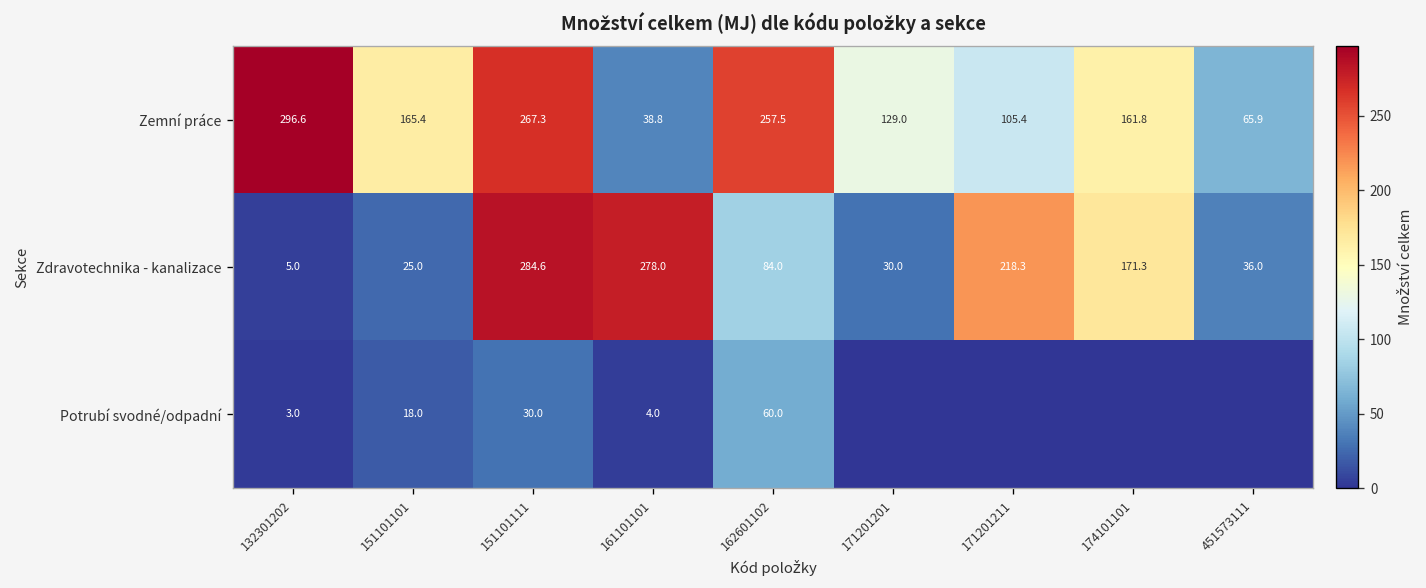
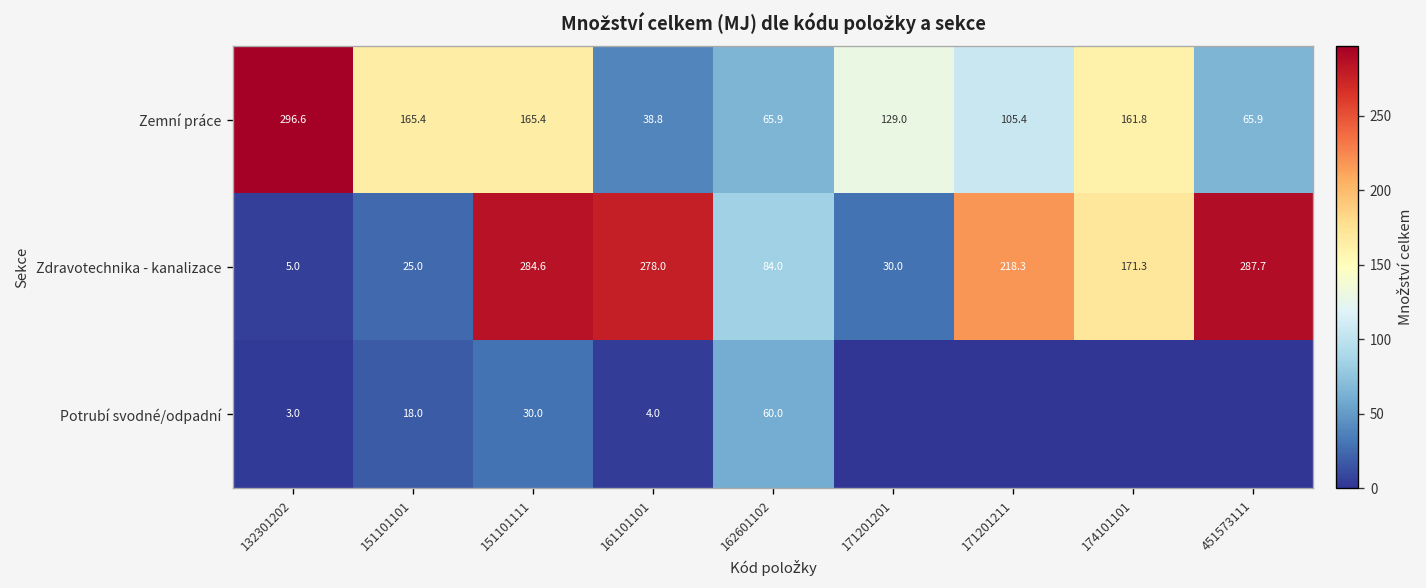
Zemní práce, 151101111: 267.3 -> 165.4
Zemní práce, 162601102: 257.5 -> 65.9
Zdravotechnika - kanalizace, 451573111: 36.0 -> 287.7
